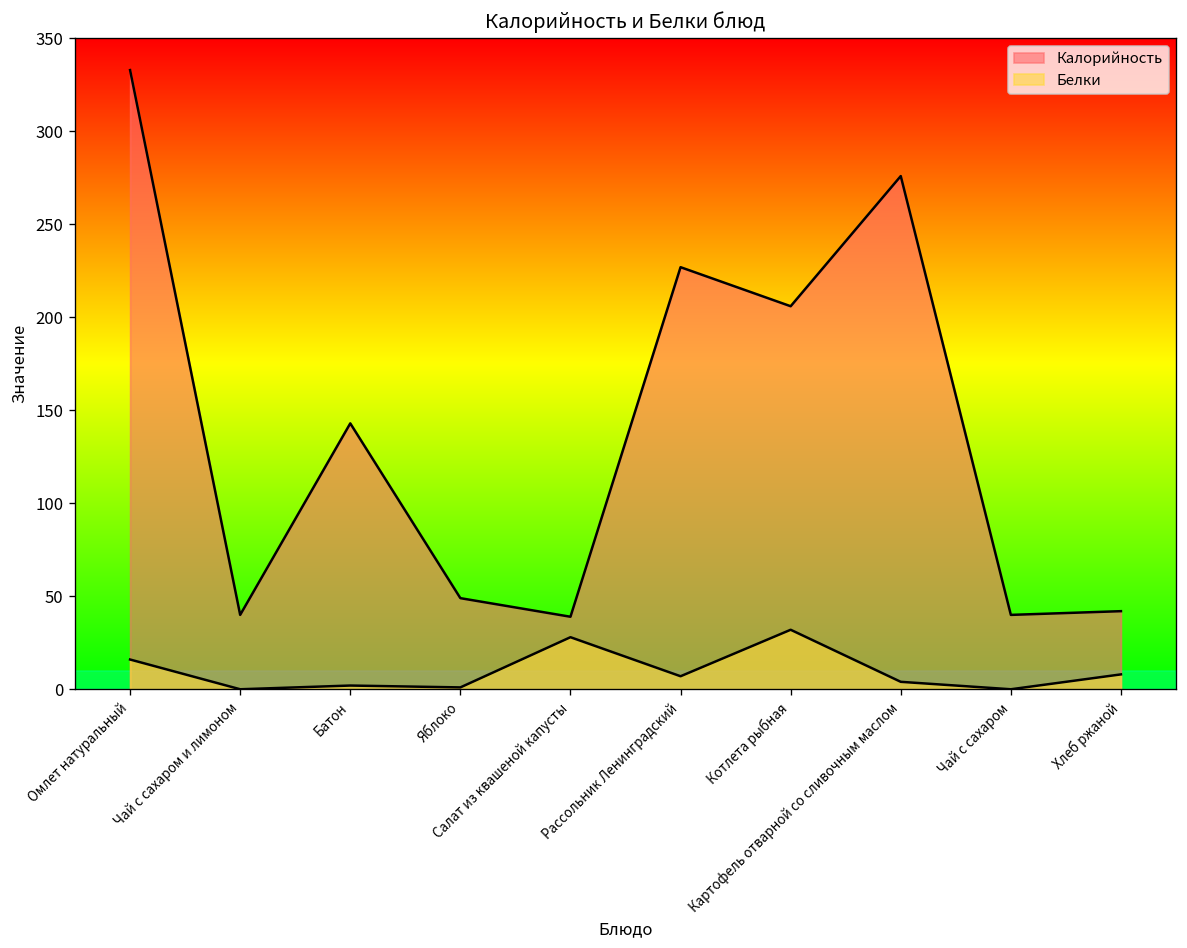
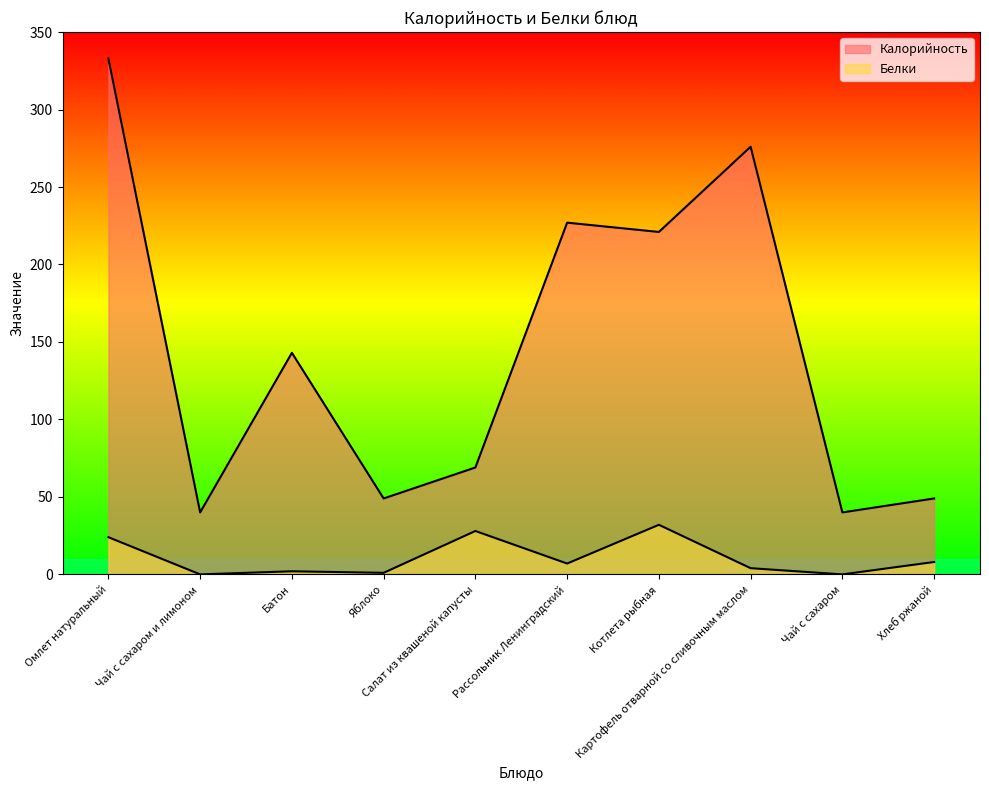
Белки, Омлет натуральный: 16 -> 24
Калорийность, Салат из квашеной капусты: 39 -> 69
Калорийность, Котлета рыбная: 206 -> 221
Калорийность, Хлеб ржаной: 42 -> 49
